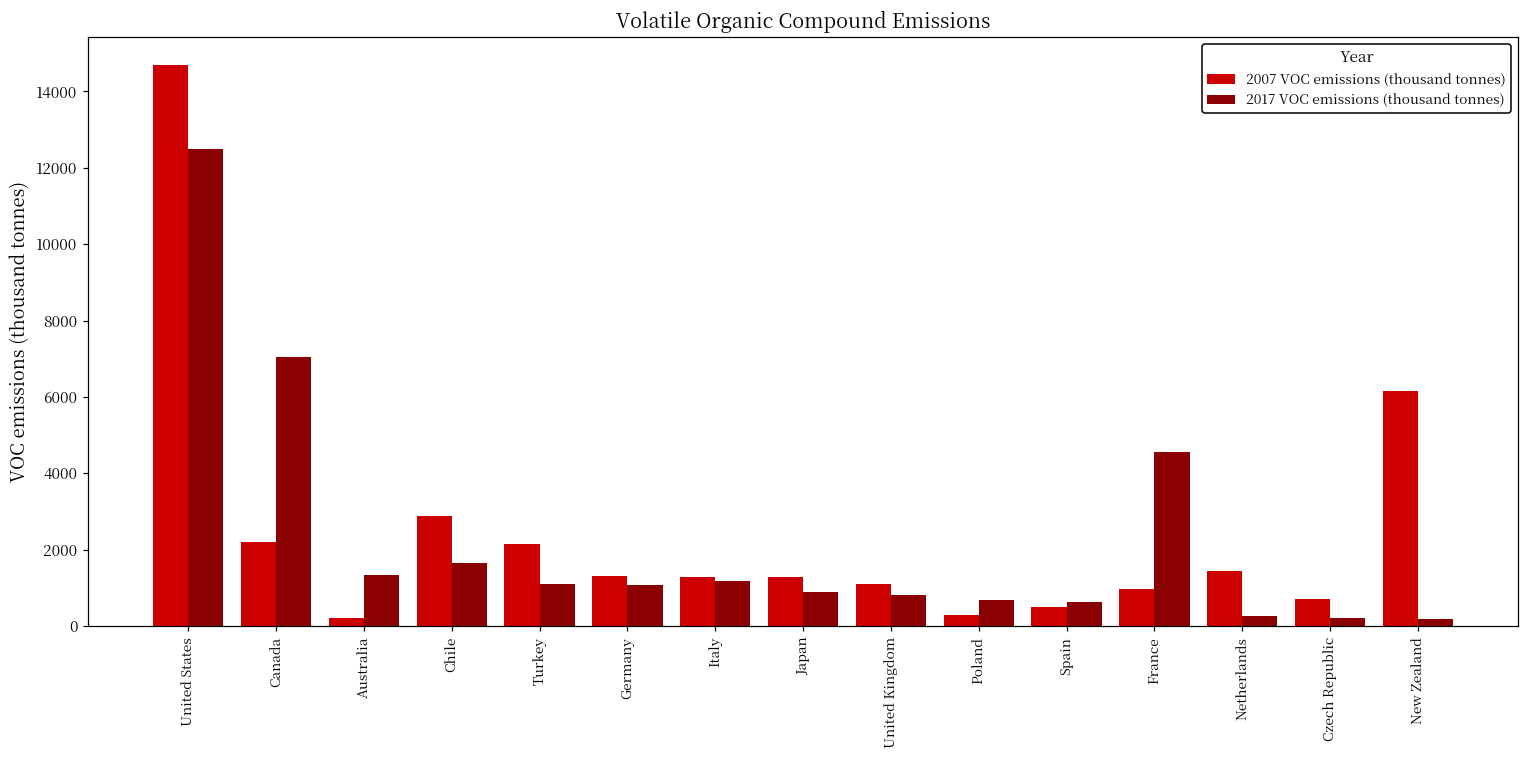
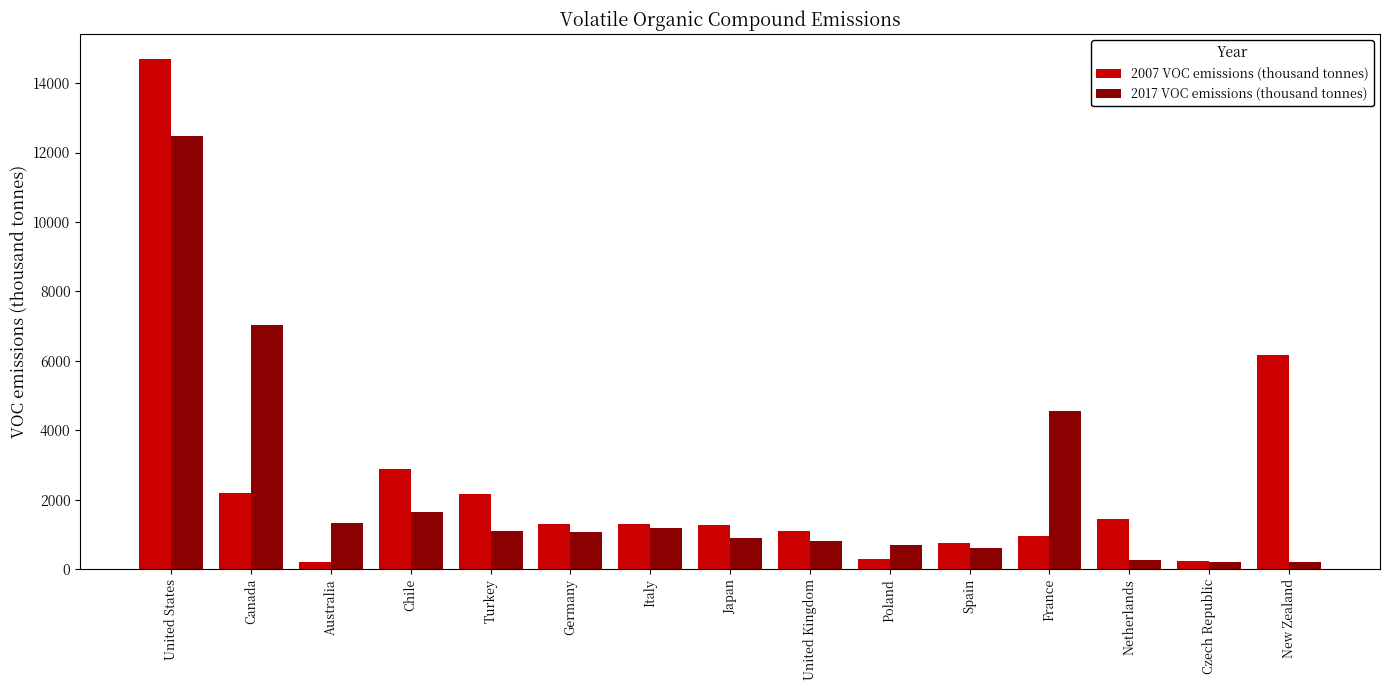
2007 VOC emissions (thousand tonnes), Spain: 500 -> 800
2007 VOC emissions (thousand tonnes), Czech Republic: 700 -> 200
